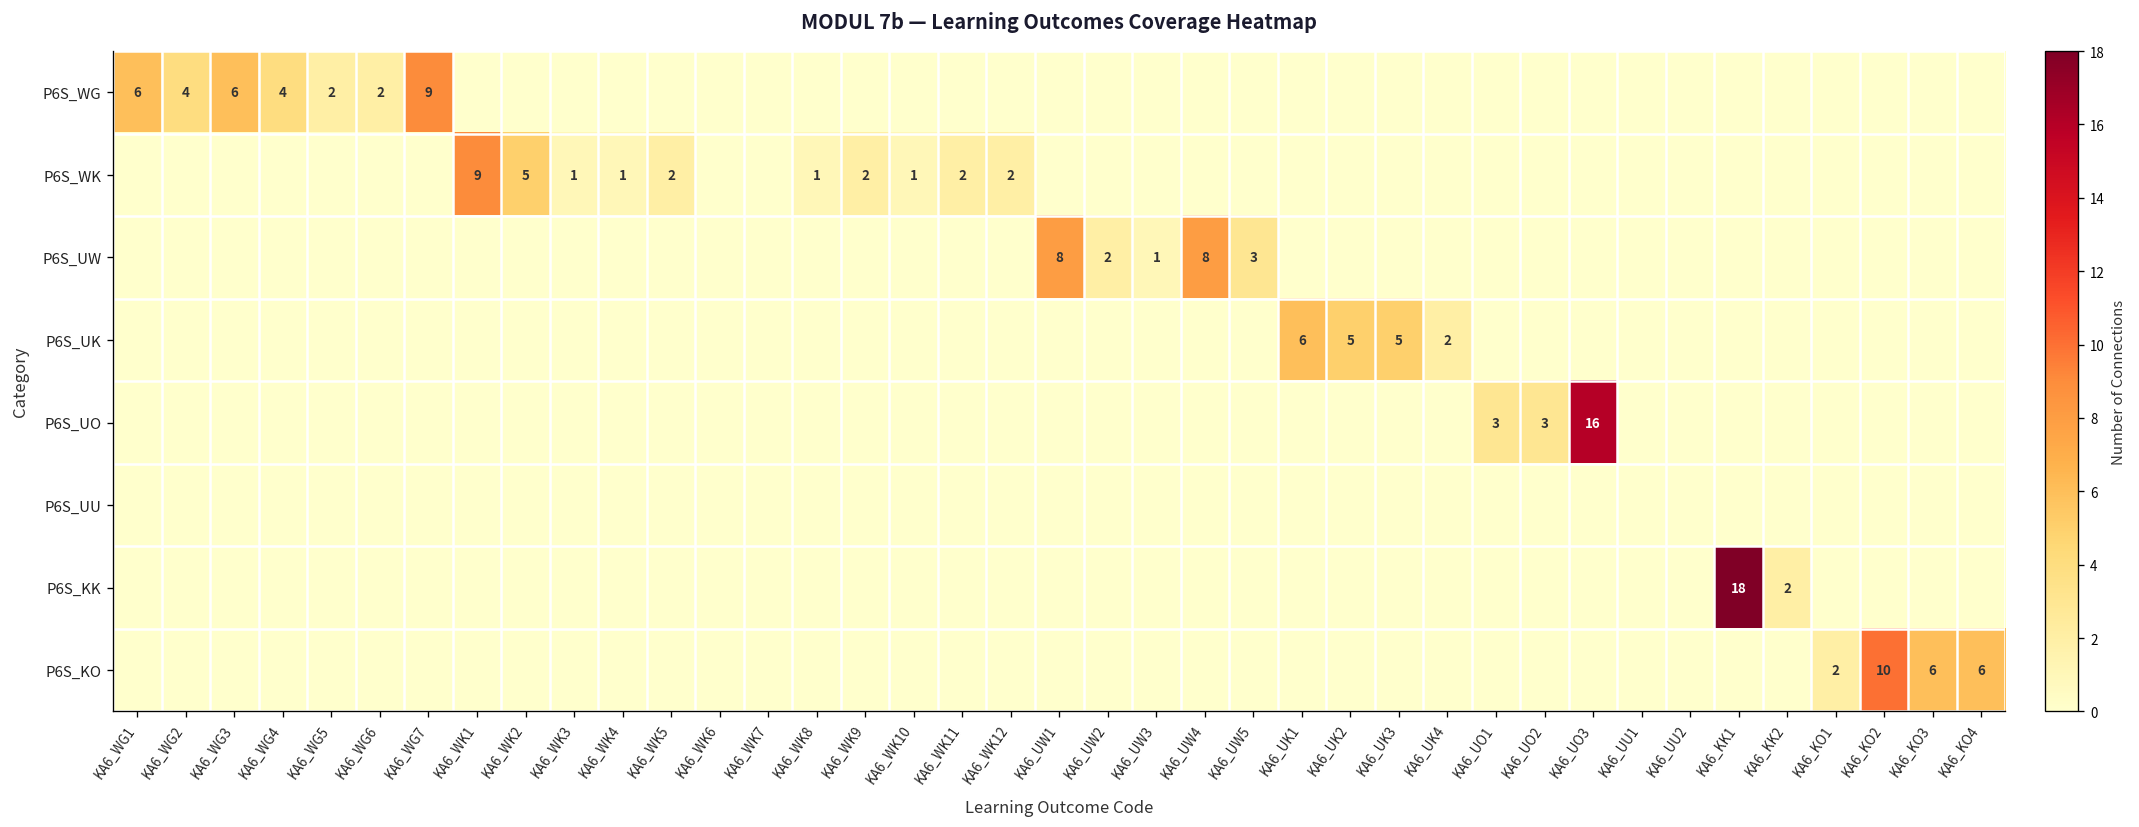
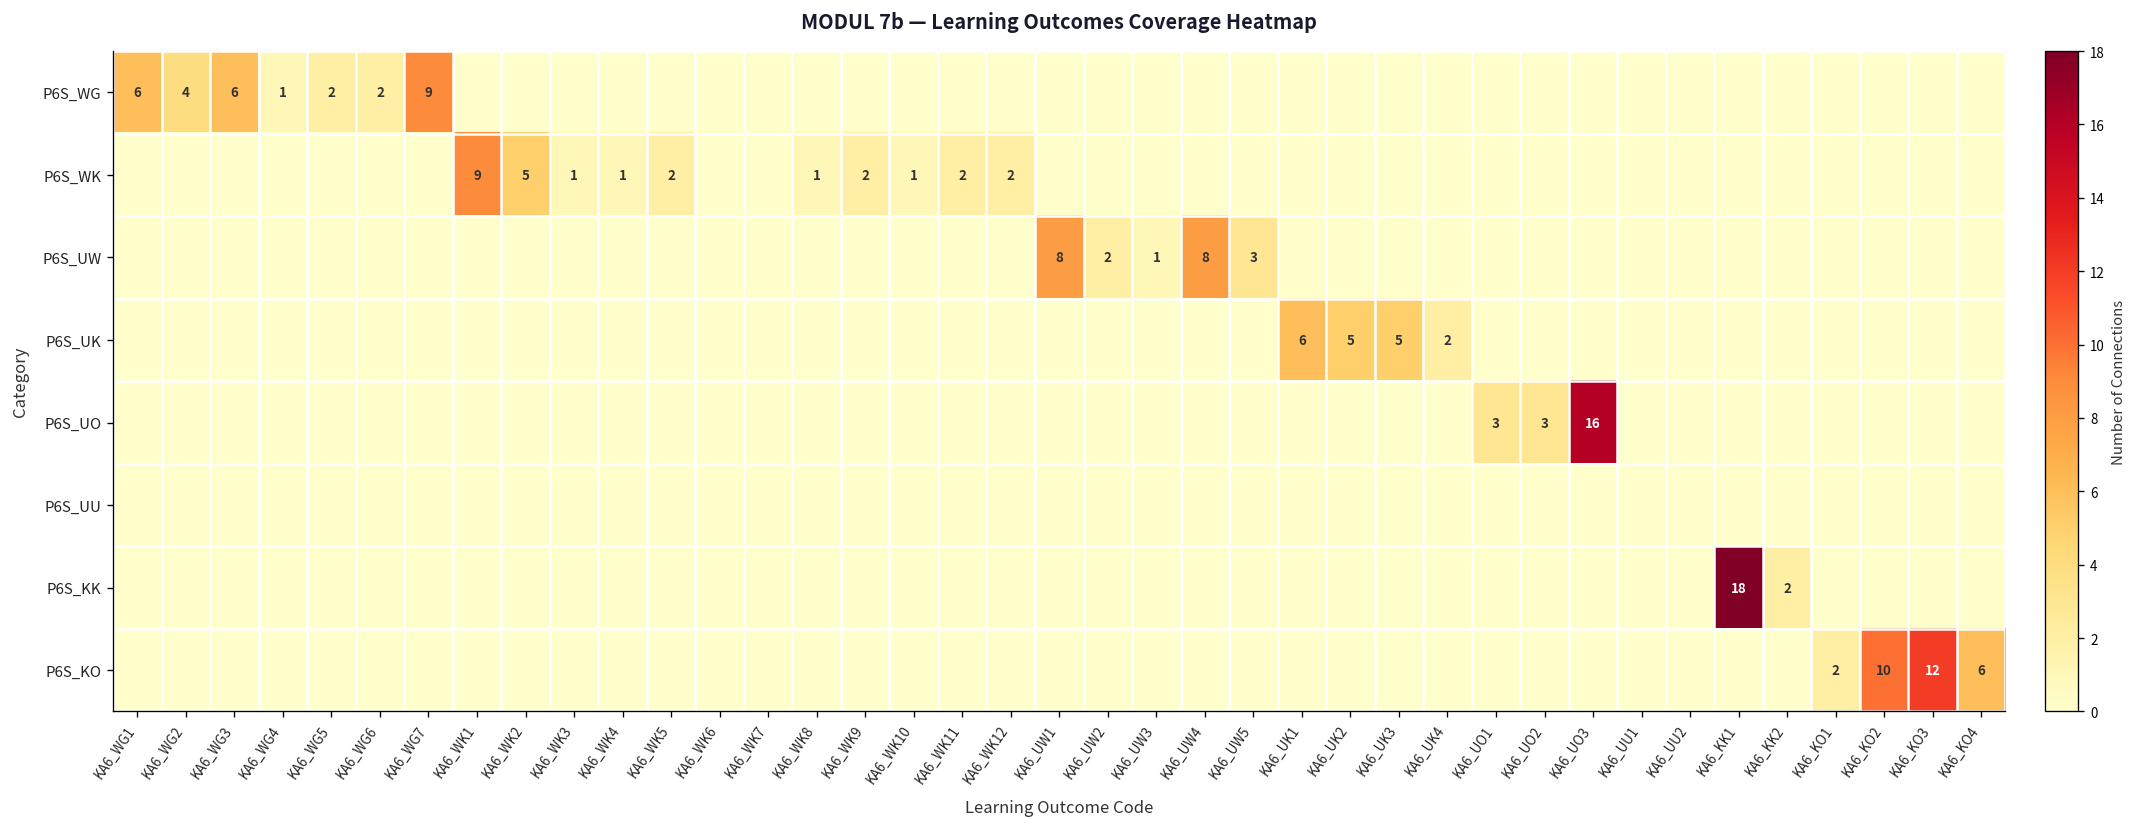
P6S_WG, KA6_WG4: 4 -> 1
P6S_KO, KA6_KO3: 6 -> 12
